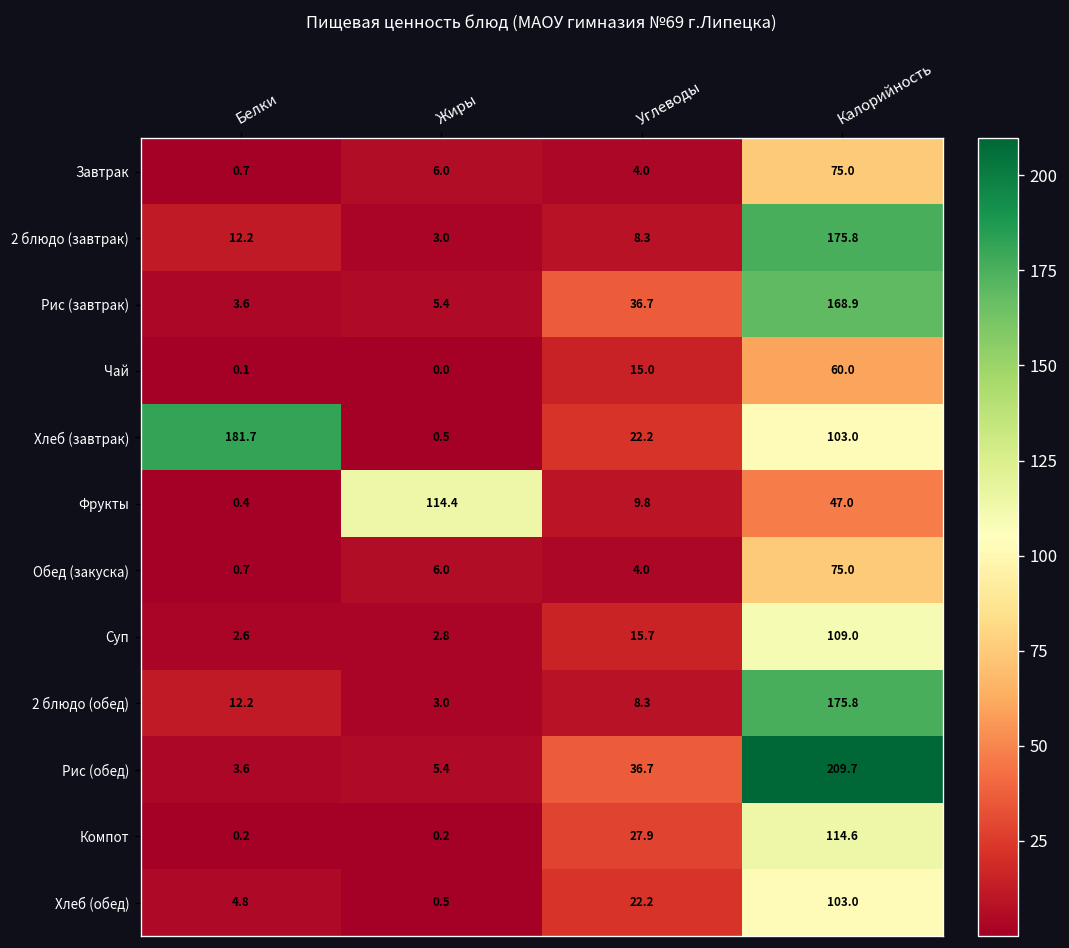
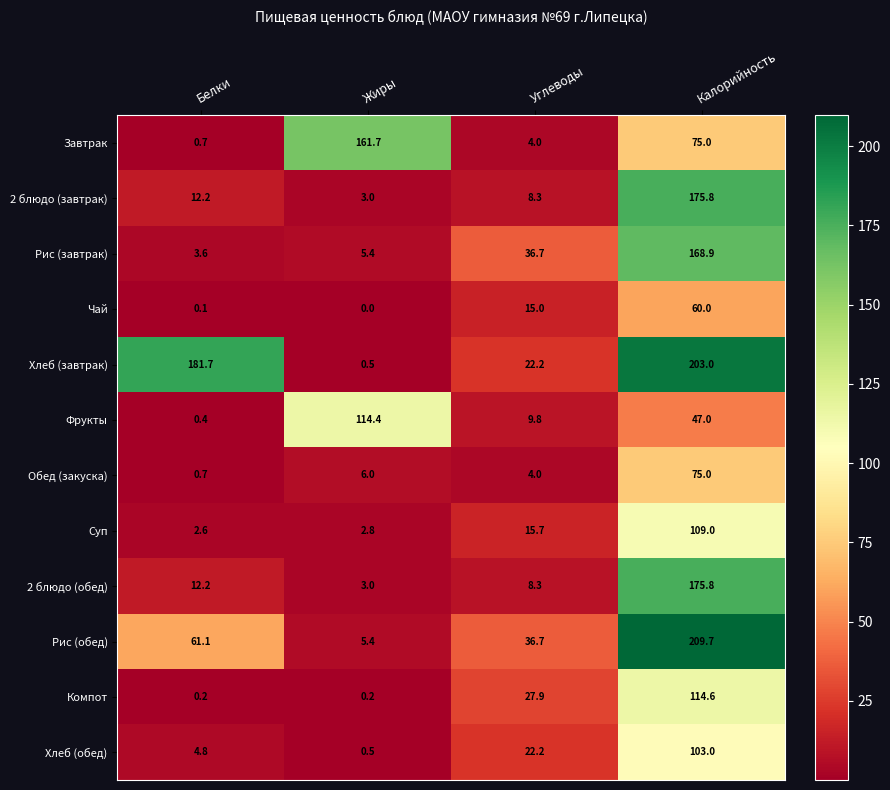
Завтрак, Жиры: 6.0 -> 161.7
Хлеб (завтрак), Калорийность: 103.0 -> 203.0
Рис (обед), Белки: 3.6 -> 61.1
